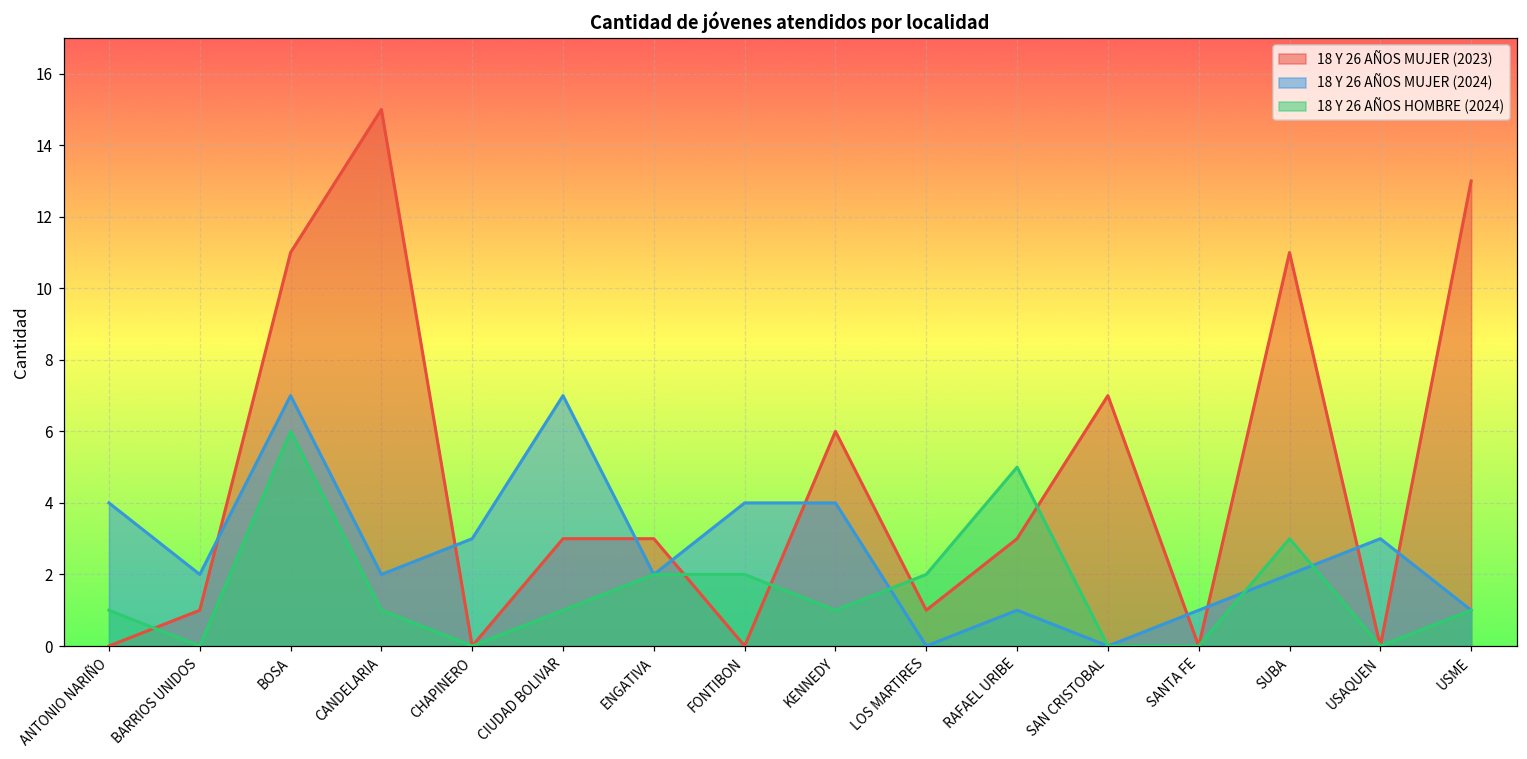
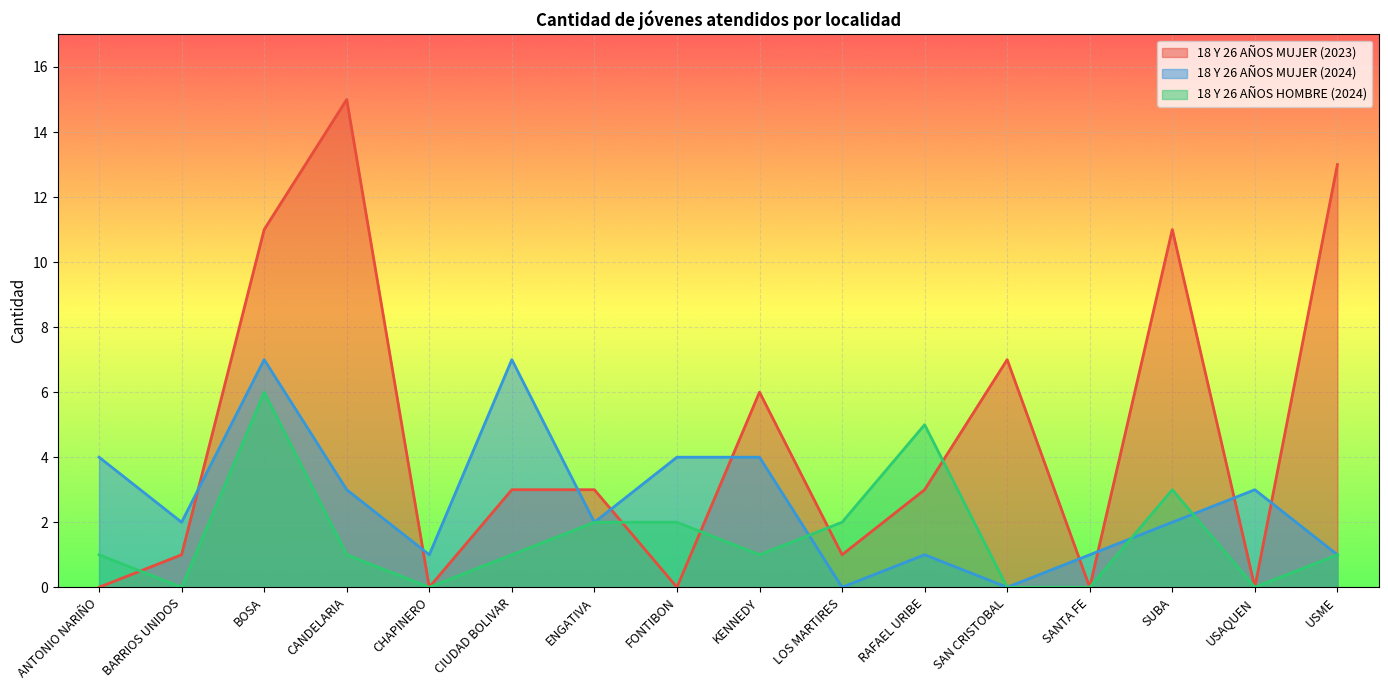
18 Y 26 AÑOS MUJER (2024), CANDELARIA: 2 -> 3
18 Y 26 AÑOS MUJER (2024), CHAPINERO: 3 -> 1
